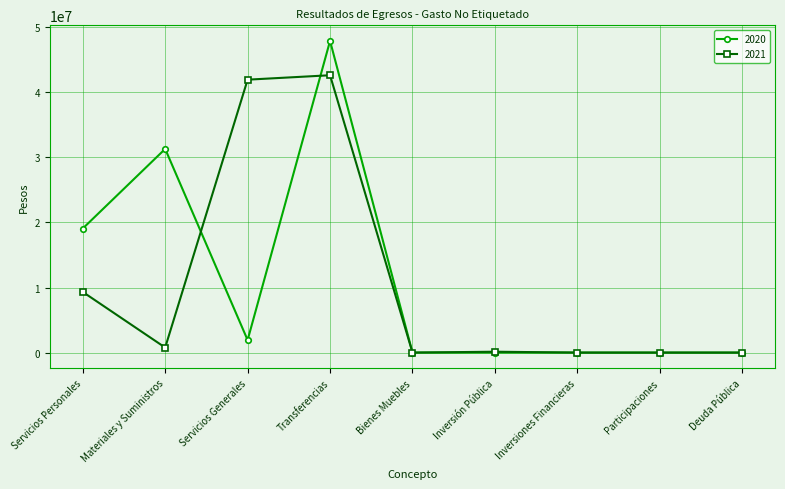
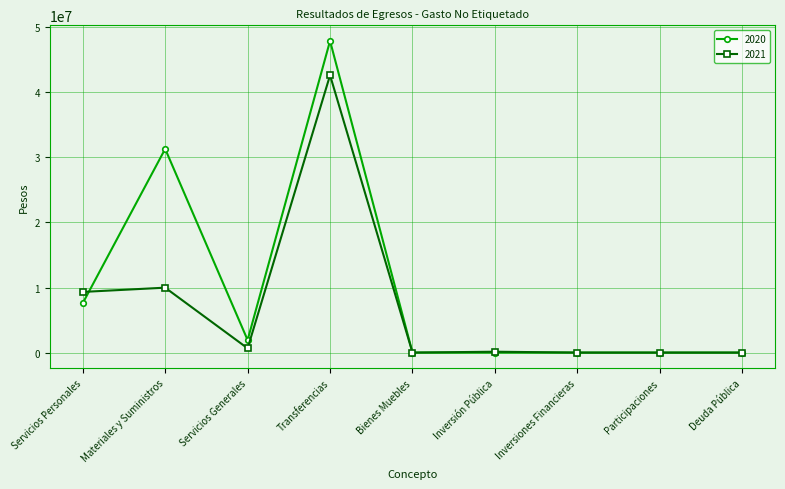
2020, Servicios Personales: 19000000 -> 8000000
2021, Materiales y Suministros: 1000000 -> 10000000
2021, Servicios Generales: 42000000 -> 1000000
